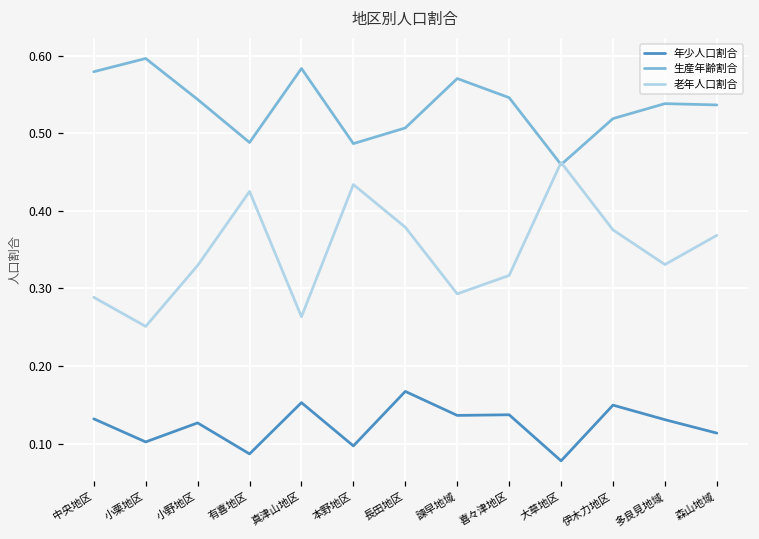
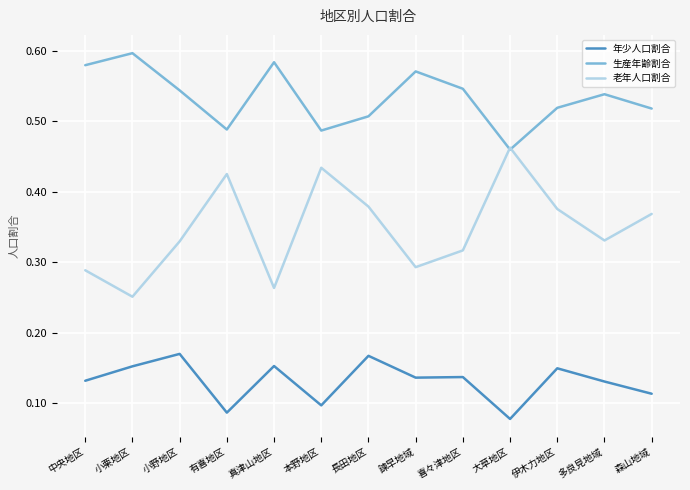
年少人口割合, 小栗地区: 0.10 -> 0.15
年少人口割合, 小野地区: 0.13 -> 0.17
生産年齢割合, 森山地域: 0.54 -> 0.52
